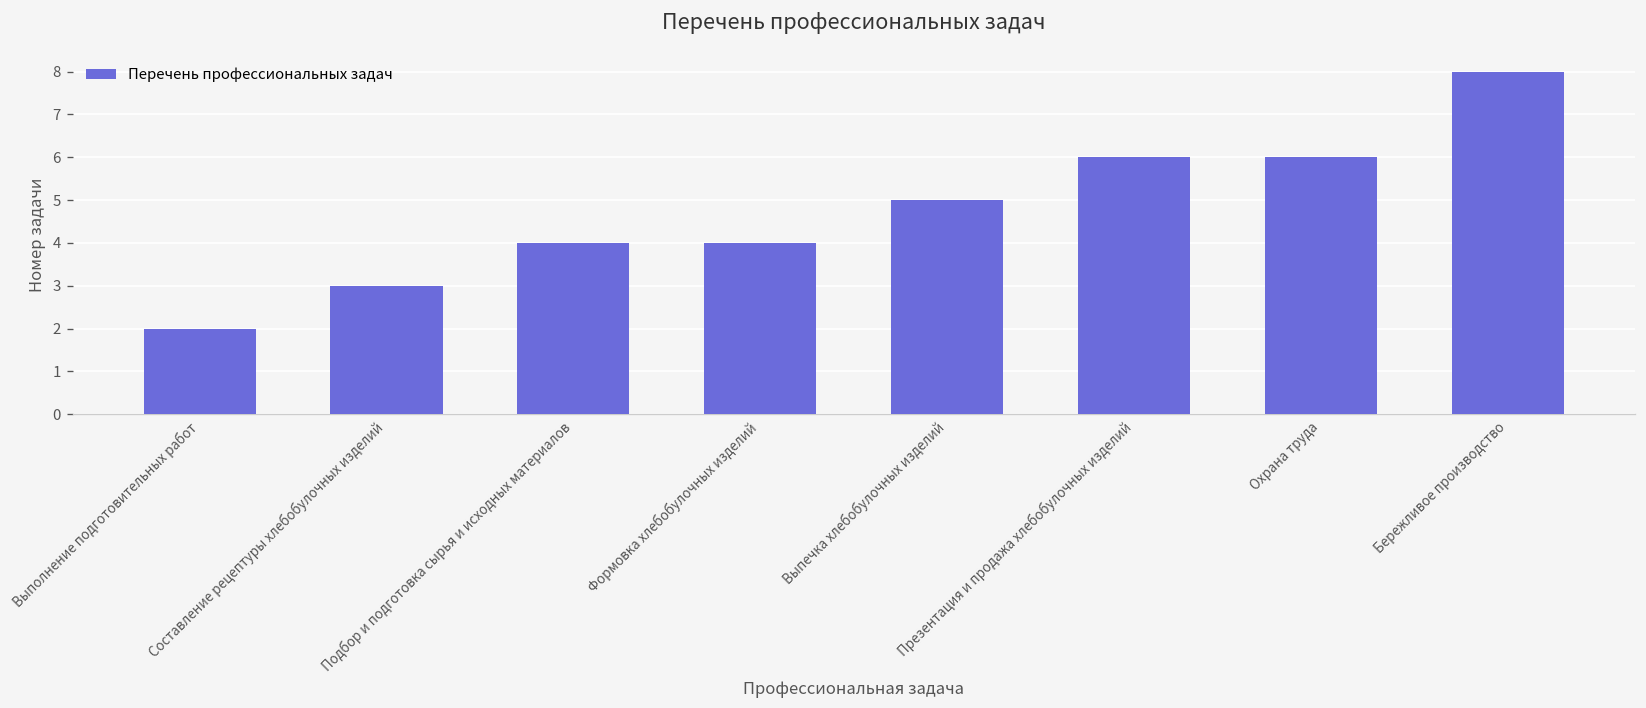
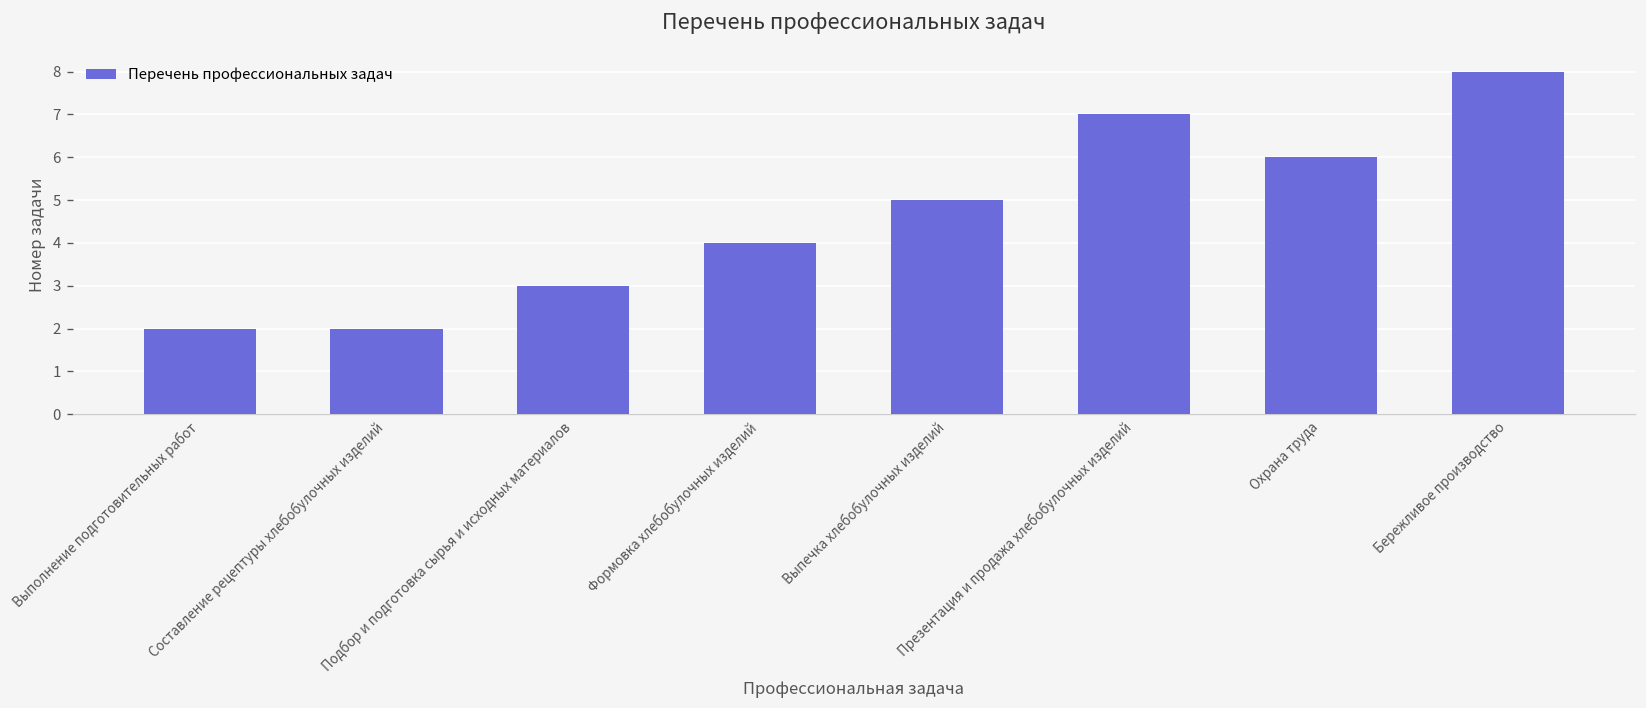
Составление рецептуры хлебобулочных изделий: 3 -> 2
Подбор и подготовка сырья и исходных материалов: 4 -> 3
Презентация и продажа хлебобулочных изделий: 6 -> 7
